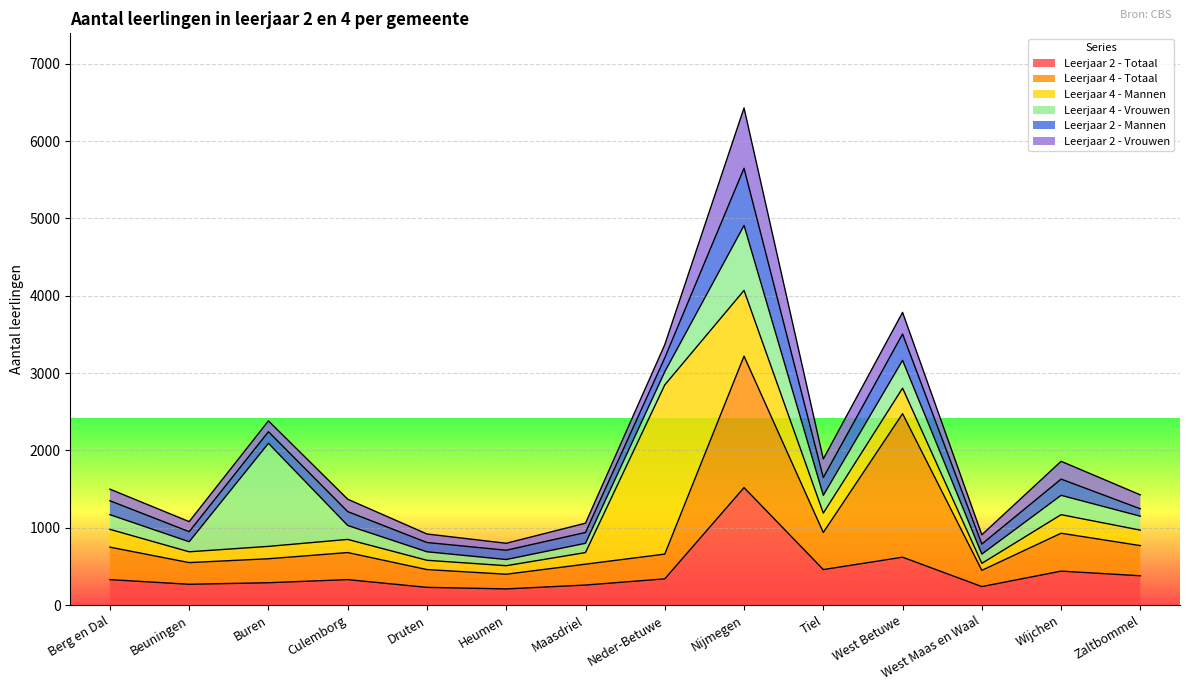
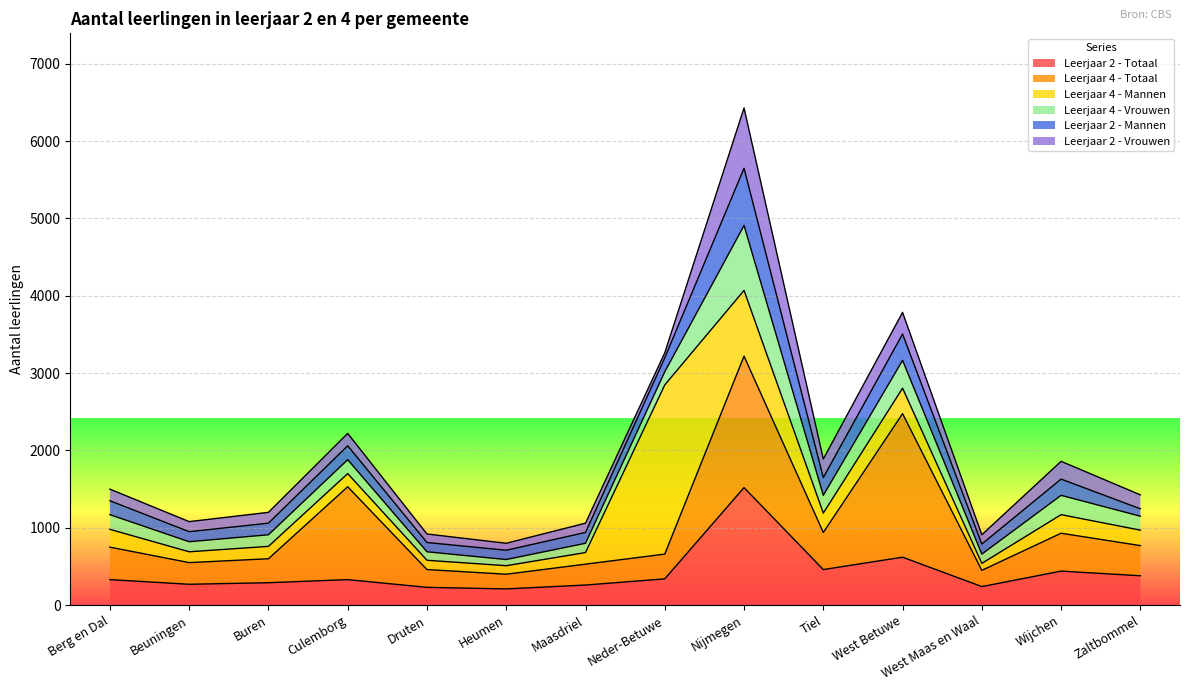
Leerjaar 4 - Vrouwen, Buren: 1300 -> 200
Leerjaar 4 - Totaal, Culemborg: 400 -> 1200
Leerjaar 2 - Vrouwen, Neder-Betuwe: 200 -> 100
